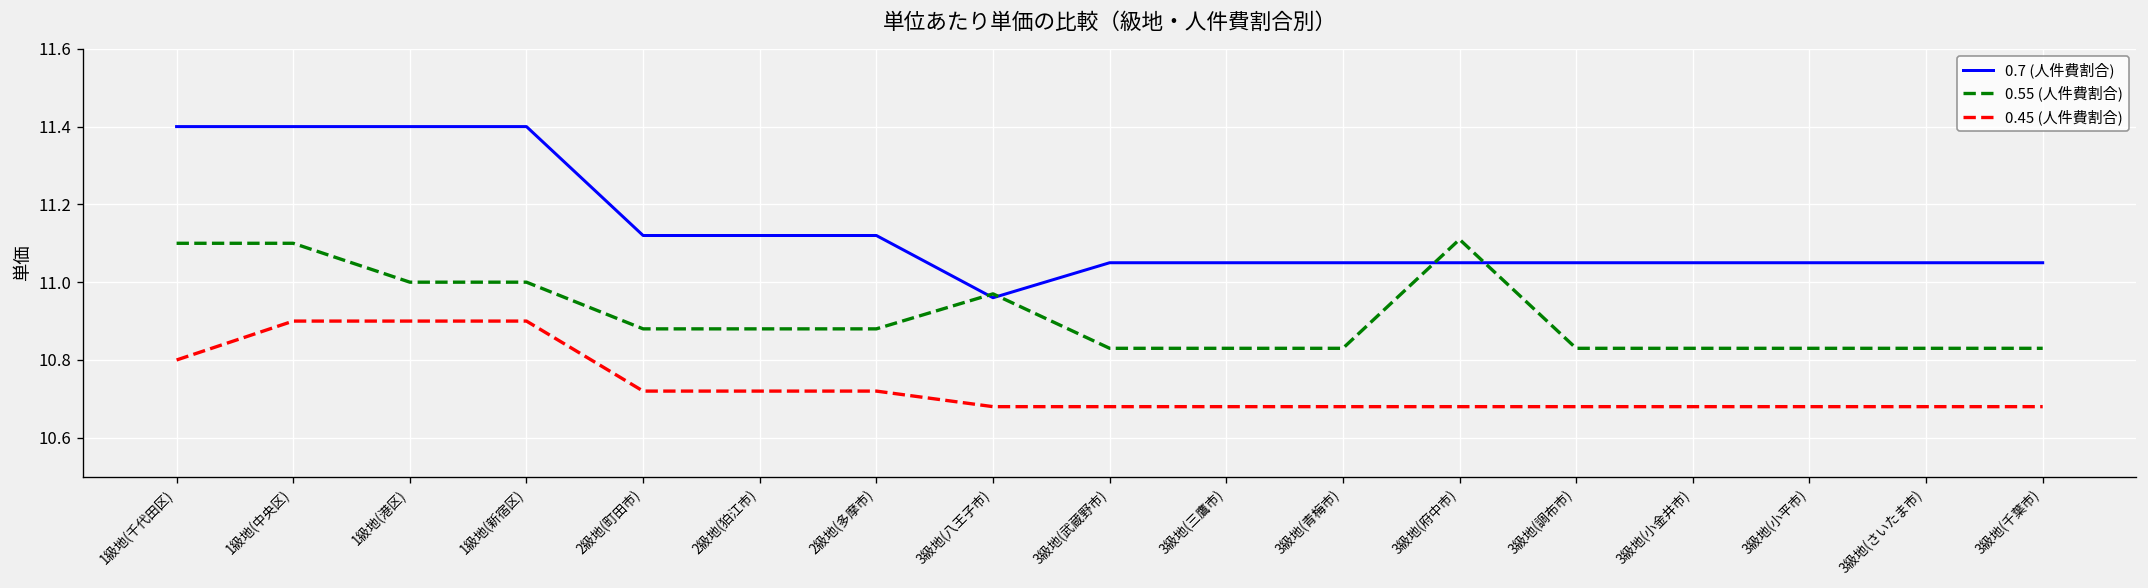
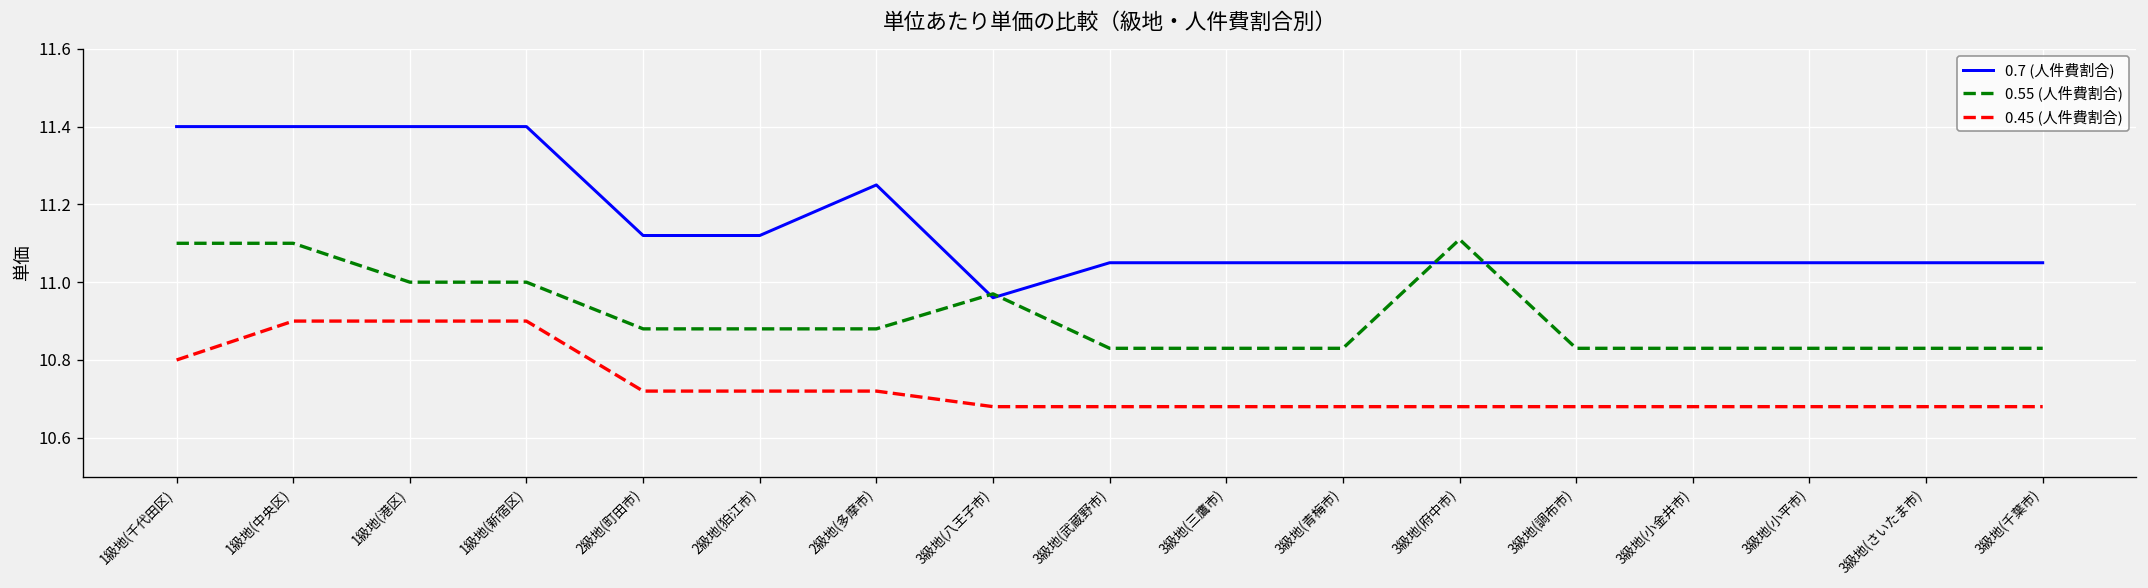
0.7 (人件費割合), 2級地(多摩市): 11.12 -> 11.25
